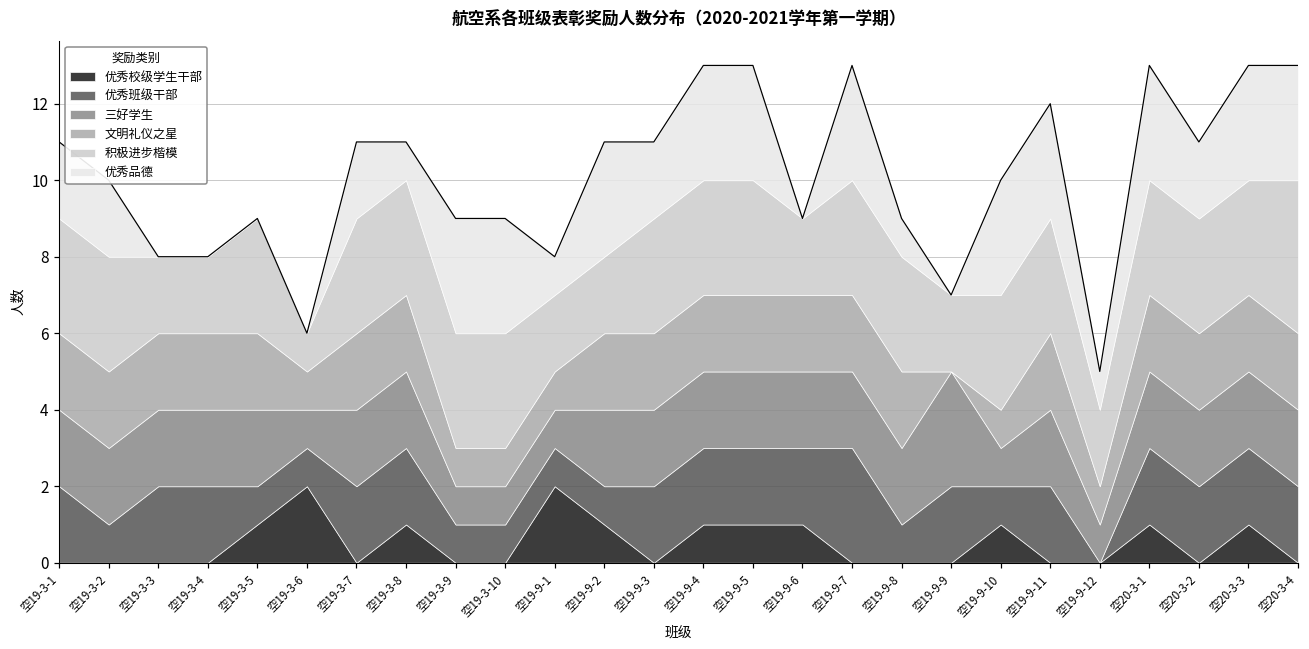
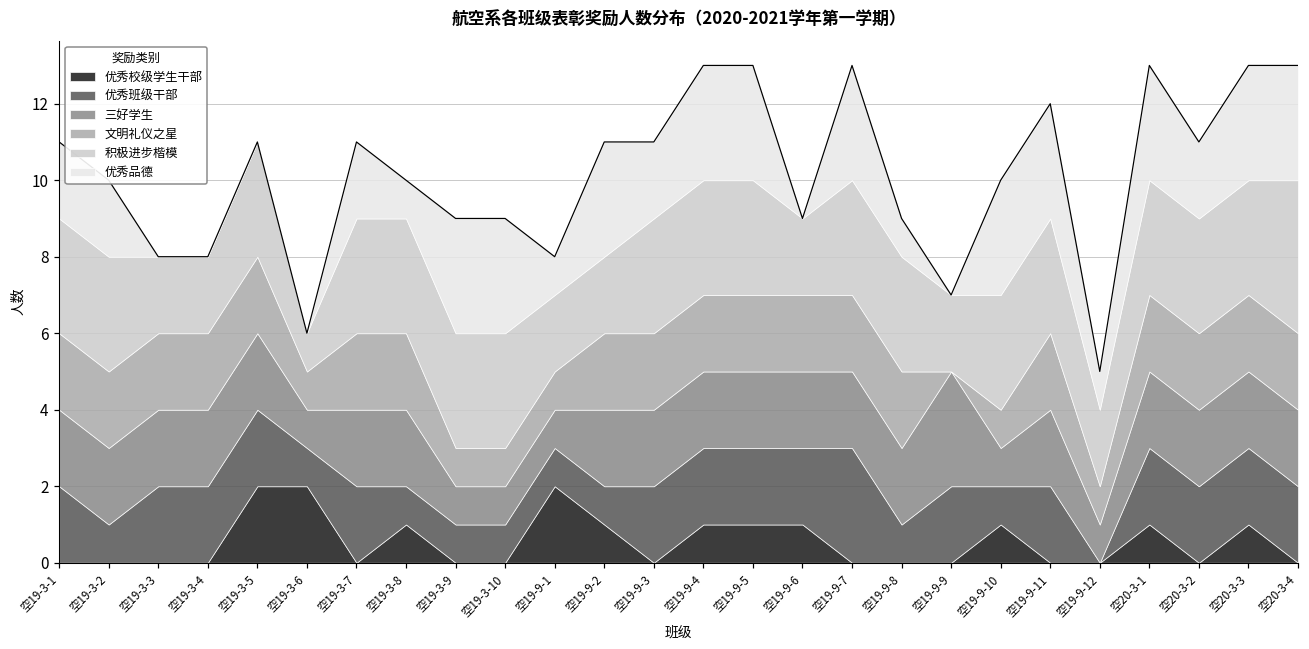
优秀校级学生干部, 空19-3-5: 1 -> 2
优秀班级干部, 空19-3-5: 1 -> 2
优秀班级干部, 空19-3-8: 2 -> 1
